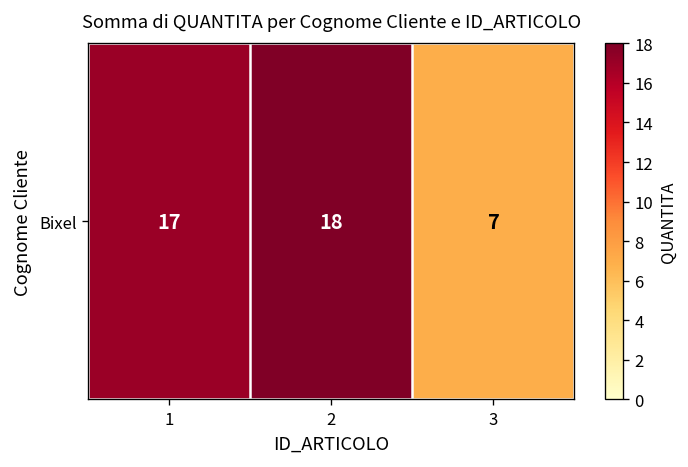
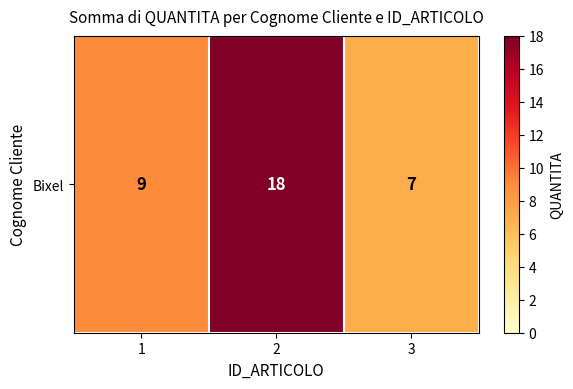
Bixel, 1: 17 -> 9
